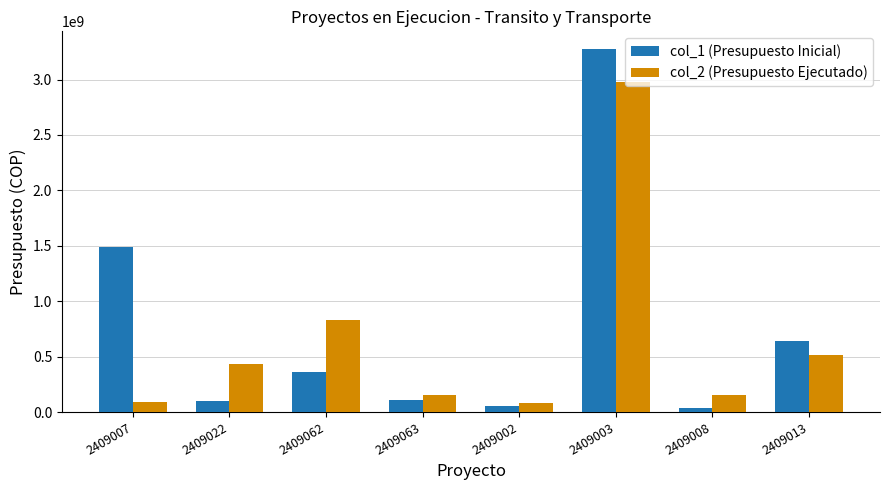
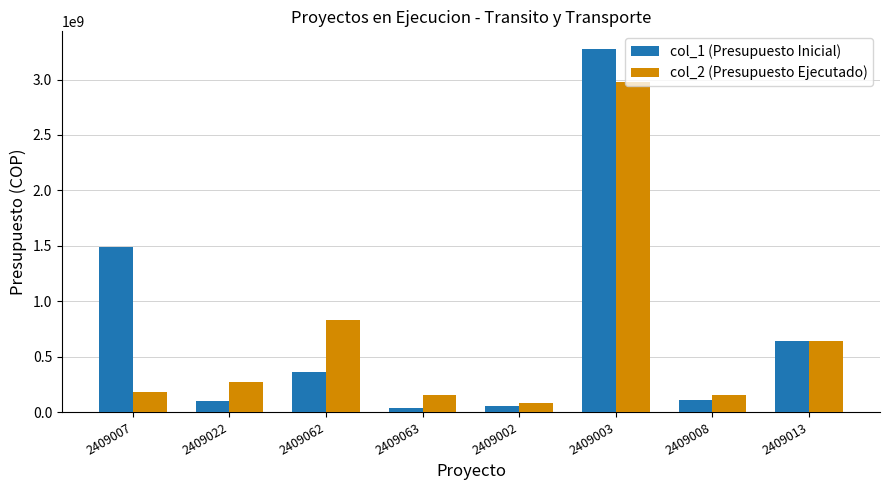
col_2 (Presupuesto Ejecutado), 2409007: 90000000 -> 190000000
col_2 (Presupuesto Ejecutado), 2409022: 430000000 -> 270000000
col_1 (Presupuesto Inicial), 2409063: 110000000 -> 40000000
col_1 (Presupuesto Inicial), 2409008: 40000000 -> 110000000
col_2 (Presupuesto Ejecutado), 2409013: 510000000 -> 640000000
